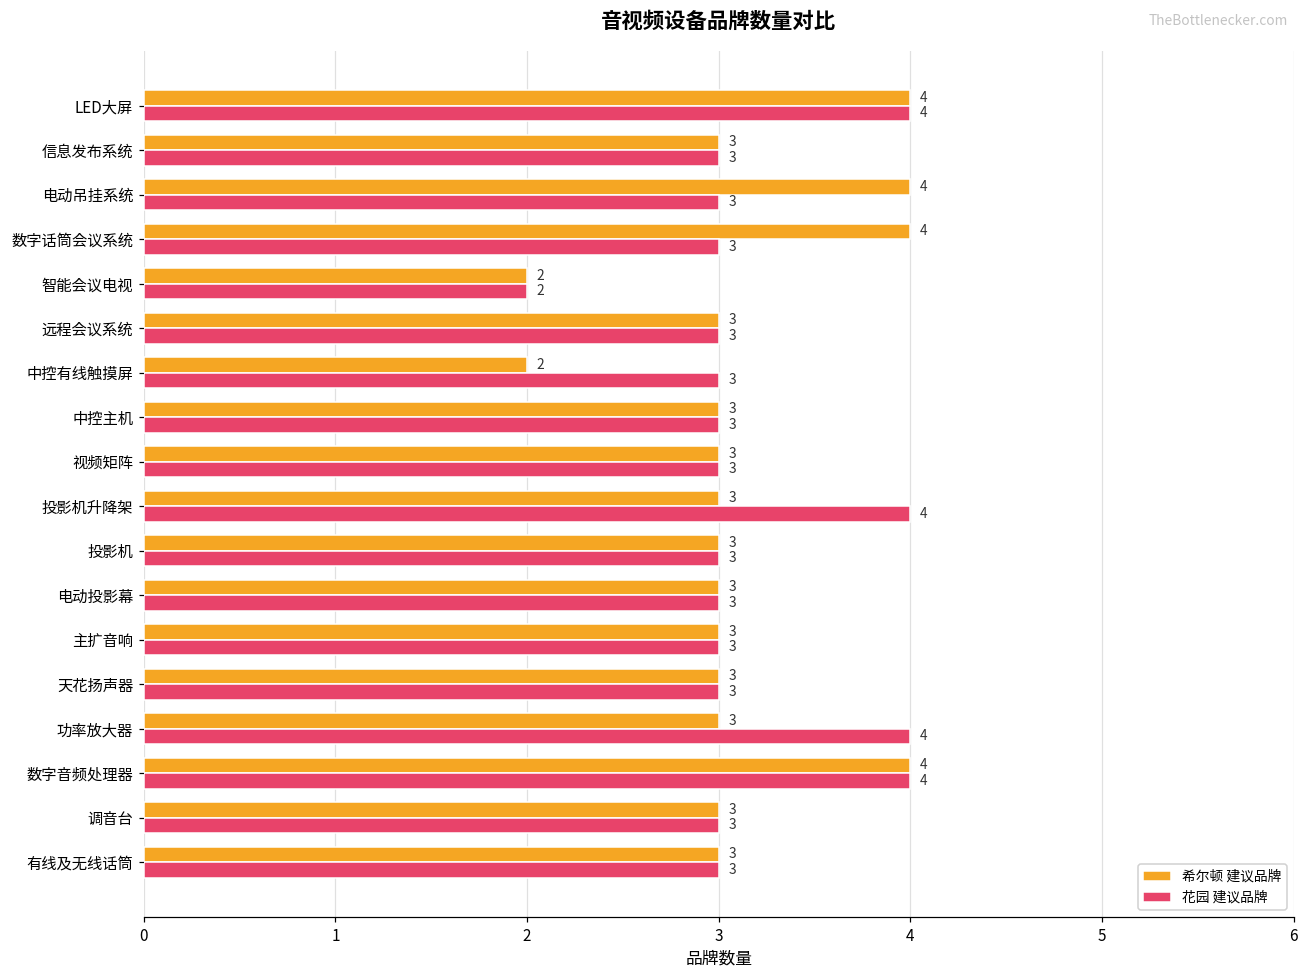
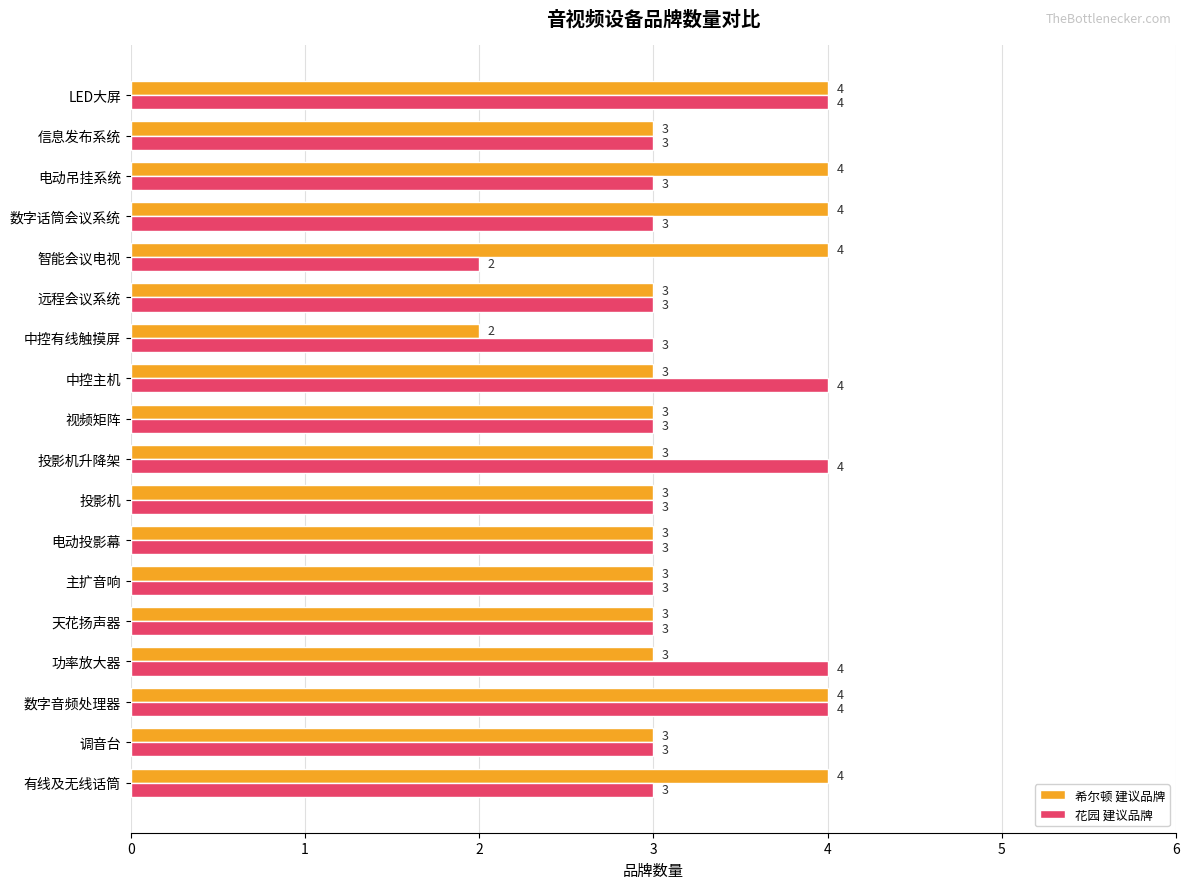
希尔顿 建议品牌, 智能会议电视: 2 -> 4
花园 建议品牌, 中控主机: 3 -> 4
希尔顿 建议品牌, 有线及无线话筒: 3 -> 4
